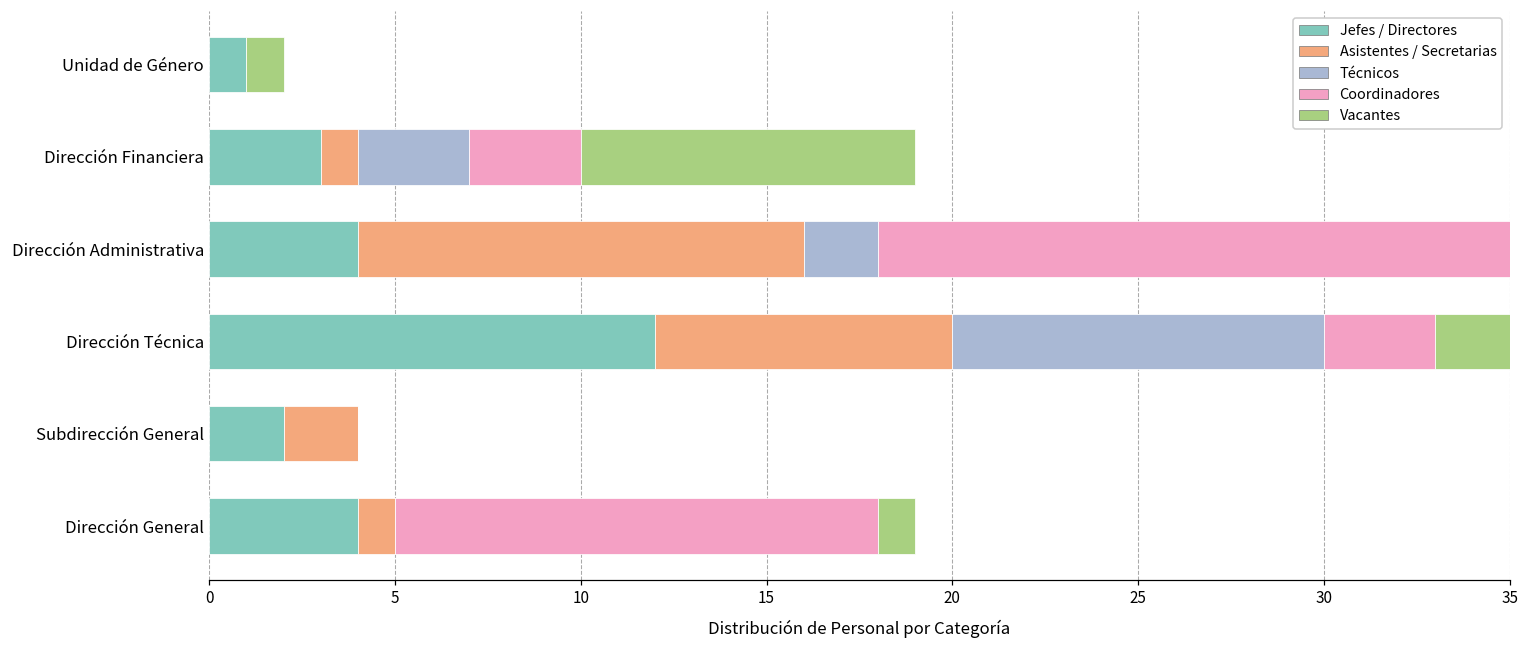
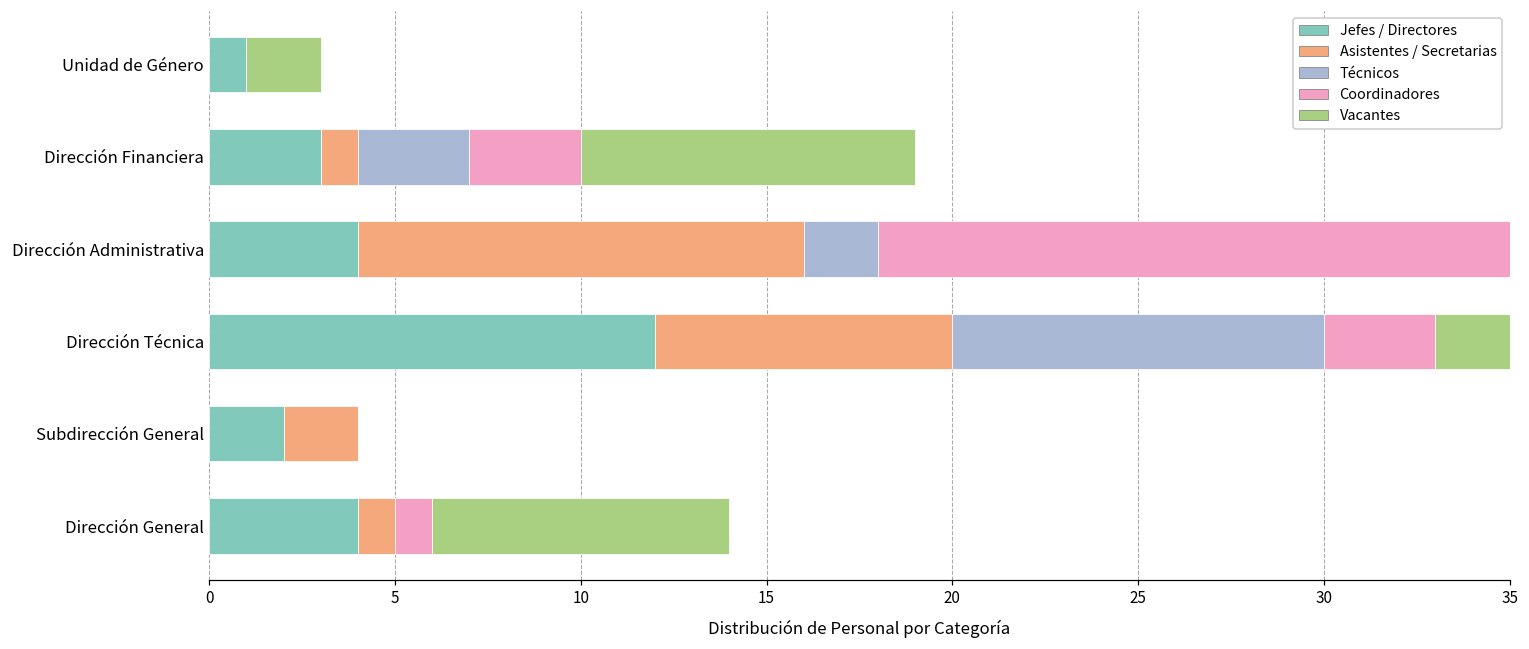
Vacantes, Unidad de Género: 1 -> 2
Coordinadores, Dirección General: 13 -> 1
Vacantes, Dirección General: 1 -> 8
